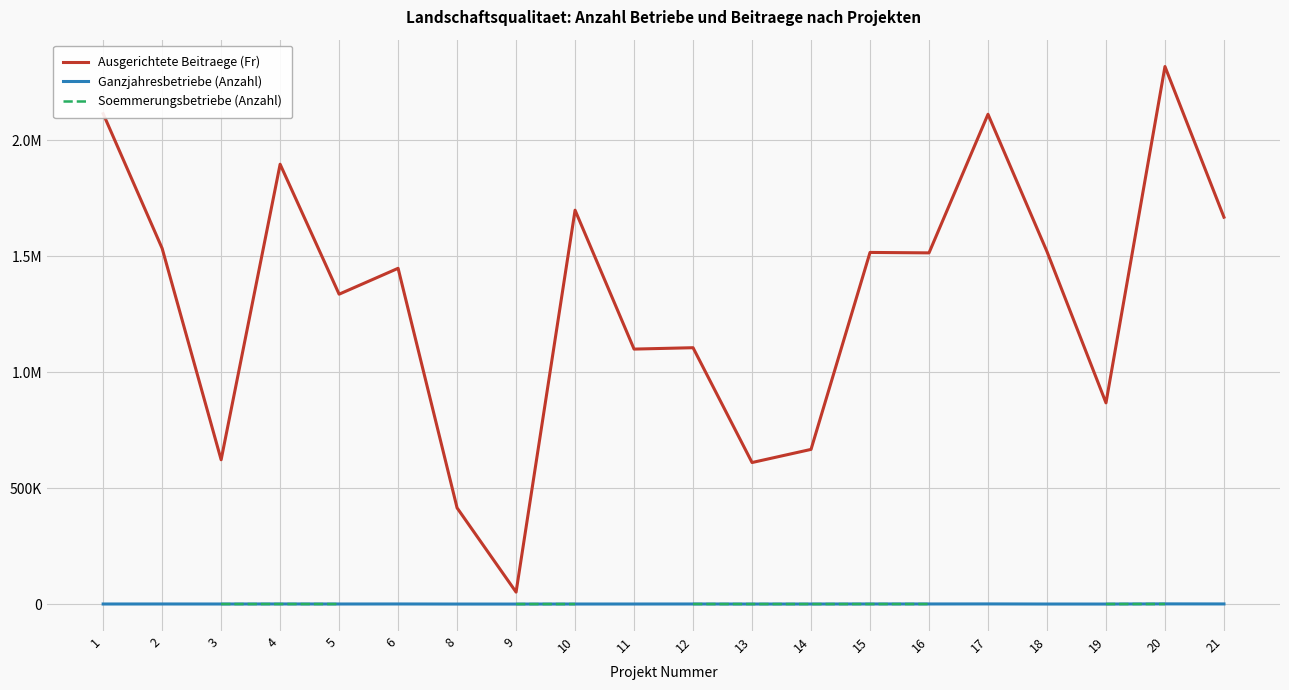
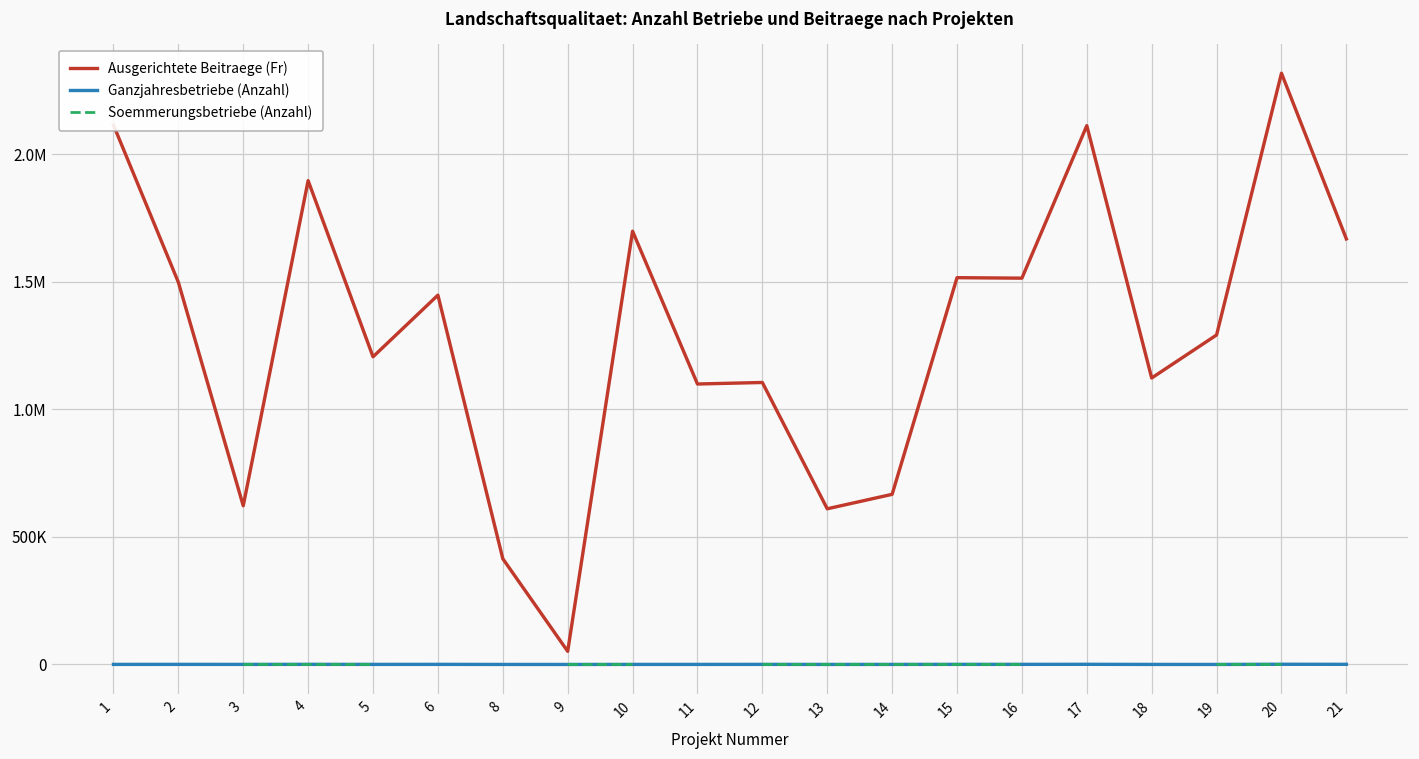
Ausgerichtete Beitraege (Fr), 2: 1530000 -> 1500000
Ausgerichtete Beitraege (Fr), 5: 1340000 -> 1210000
Ausgerichtete Beitraege (Fr), 18: 1520000 -> 1120000
Ausgerichtete Beitraege (Fr), 19: 870000 -> 1290000
